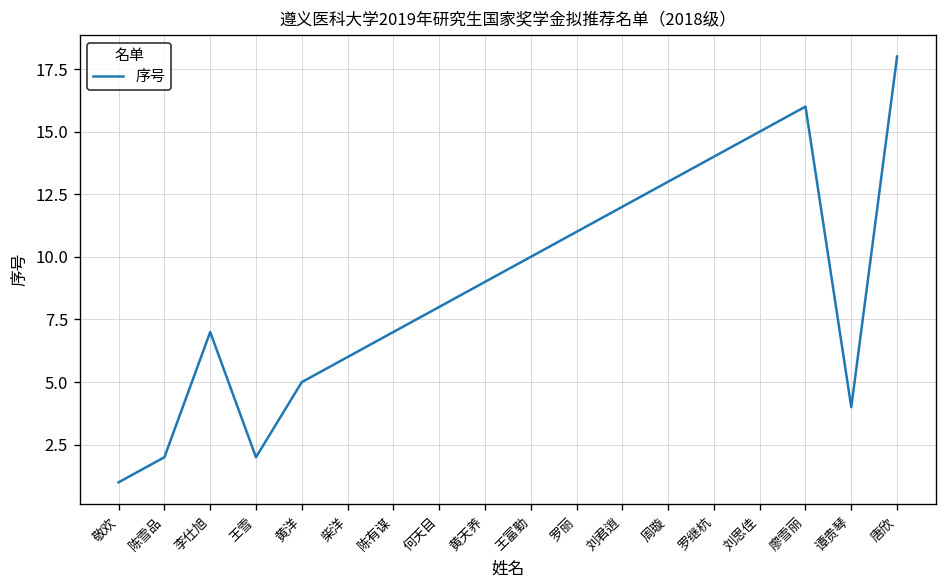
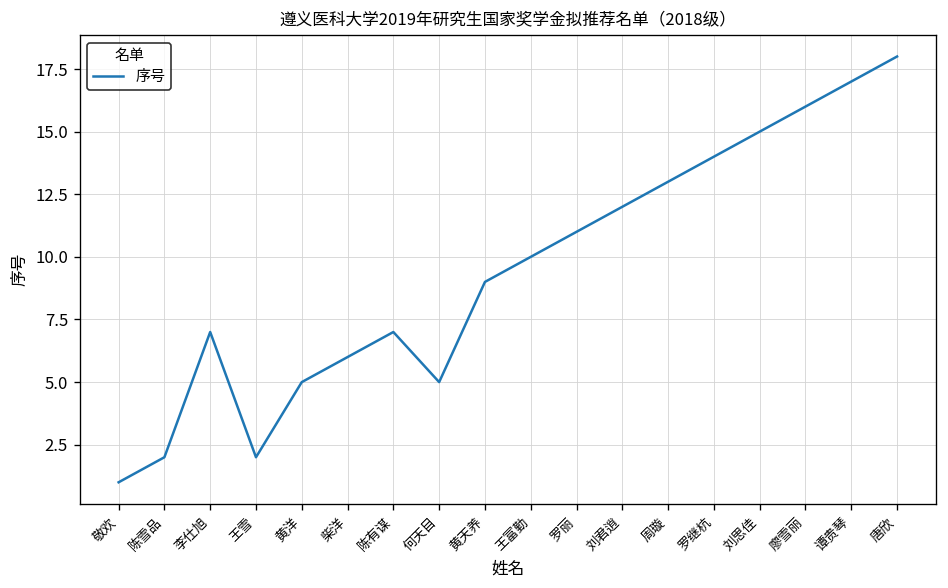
何天目: 8 -> 5
谭贵琴: 4 -> 17
